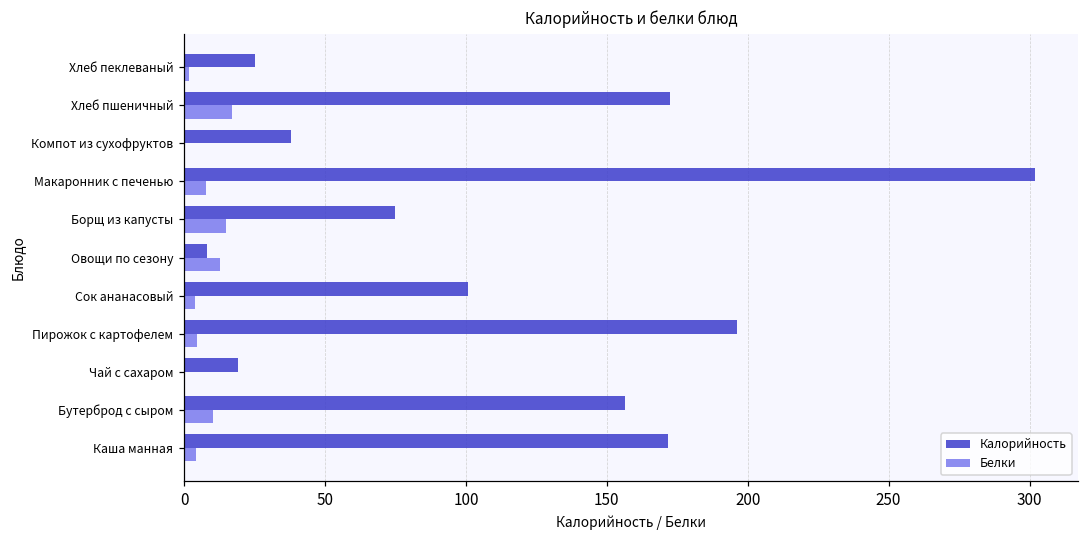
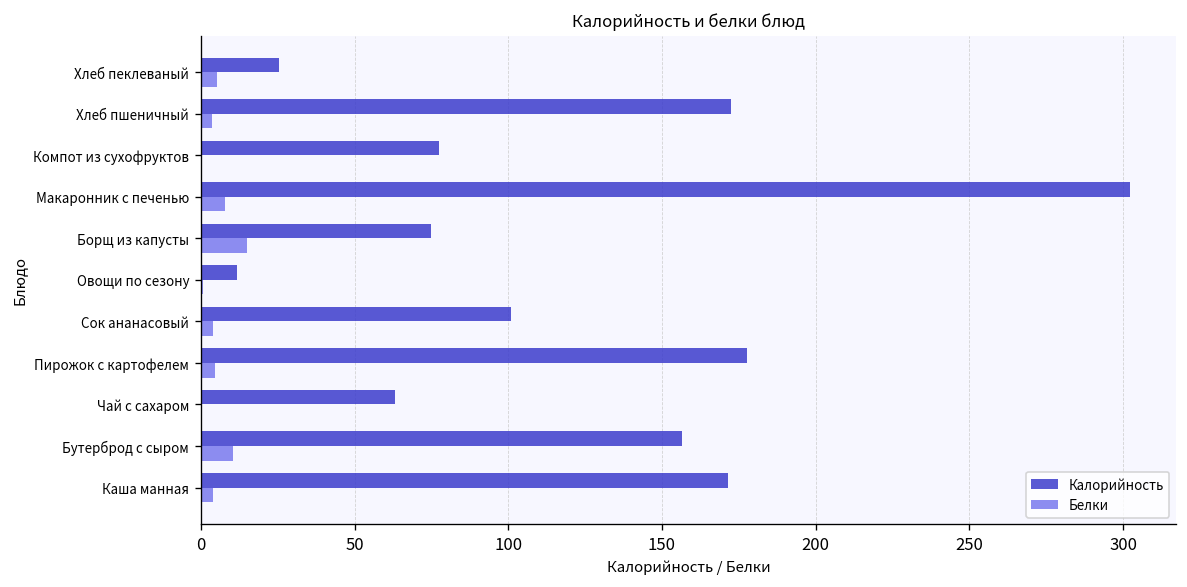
Белки, Хлеб пеклеваный: 2 -> 5
Белки, Хлеб пшеничный: 17 -> 4
Калорийность, Компот из сухофруктов: 38 -> 77
Калорийность, Овощи по сезону: 8 -> 12
Белки, Овощи по сезону: 13 -> 1
Калорийность, Пирожок с картофелем: 196 -> 178
Калорийность, Чай с сахаром: 19 -> 63
